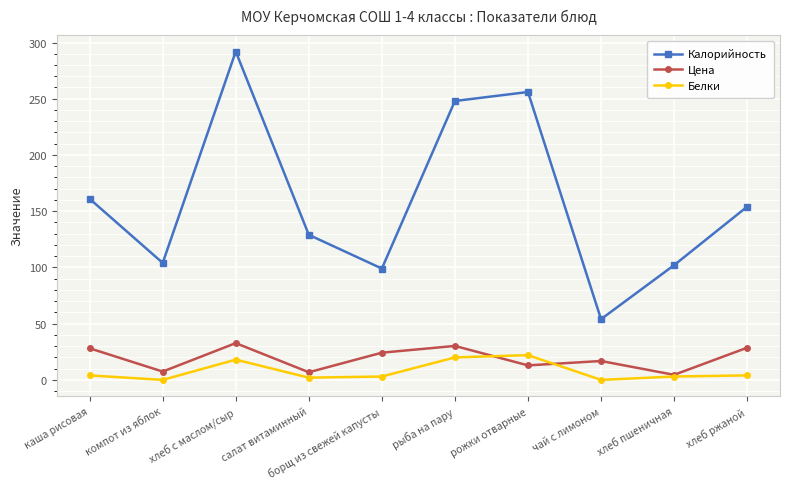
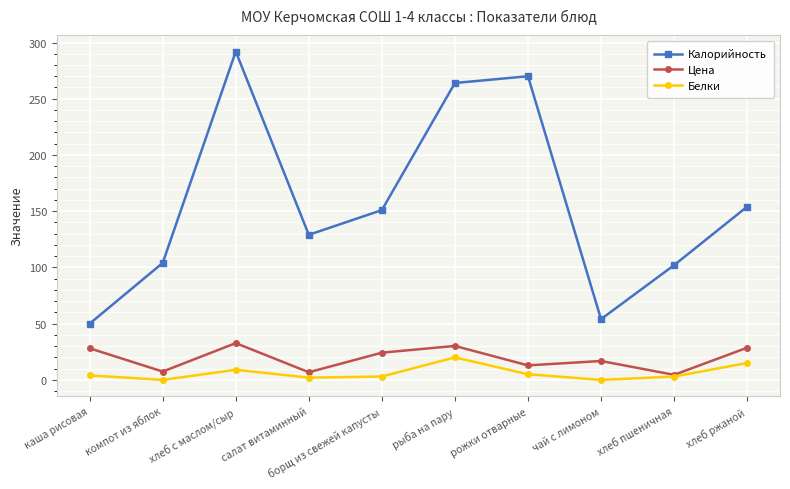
Калорийность, каша рисовая: 161 -> 50
Белки, хлеб с маслом/сыр: 18 -> 9
Калорийность, борщ из свежей капусты: 99 -> 151
Калорийность, рыба на пару: 248 -> 264
Калорийность, рожки отварные: 256 -> 270
Белки, рожки отварные: 22 -> 5
Белки, хлеб ржаной: 4 -> 15
